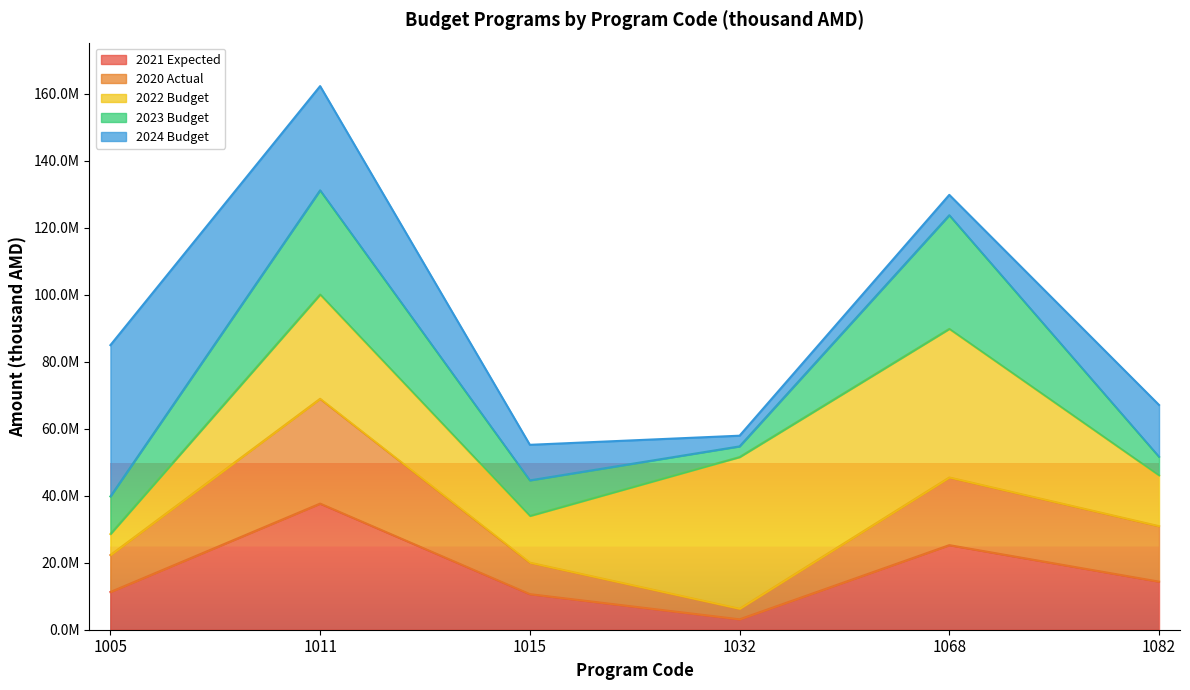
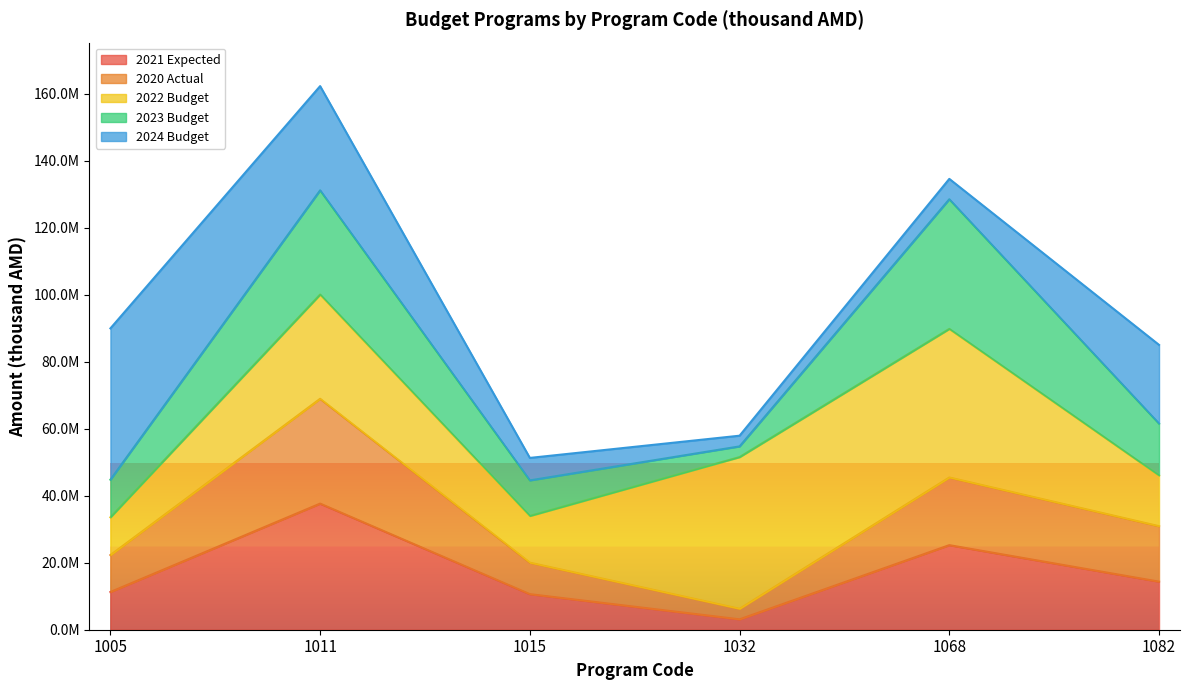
2022 Budget, 1005: 6000000 -> 11000000
2024 Budget, 1015: 11000000 -> 7000000
2023 Budget, 1068: 34000000 -> 39000000
2023 Budget, 1082: 6000000 -> 15000000
2024 Budget, 1082: 15000000 -> 23000000
